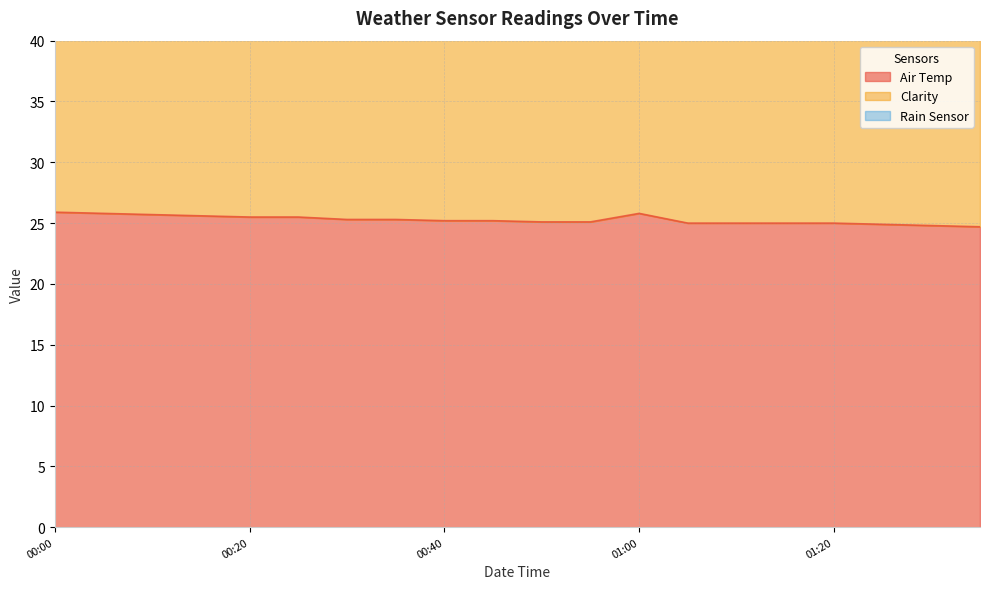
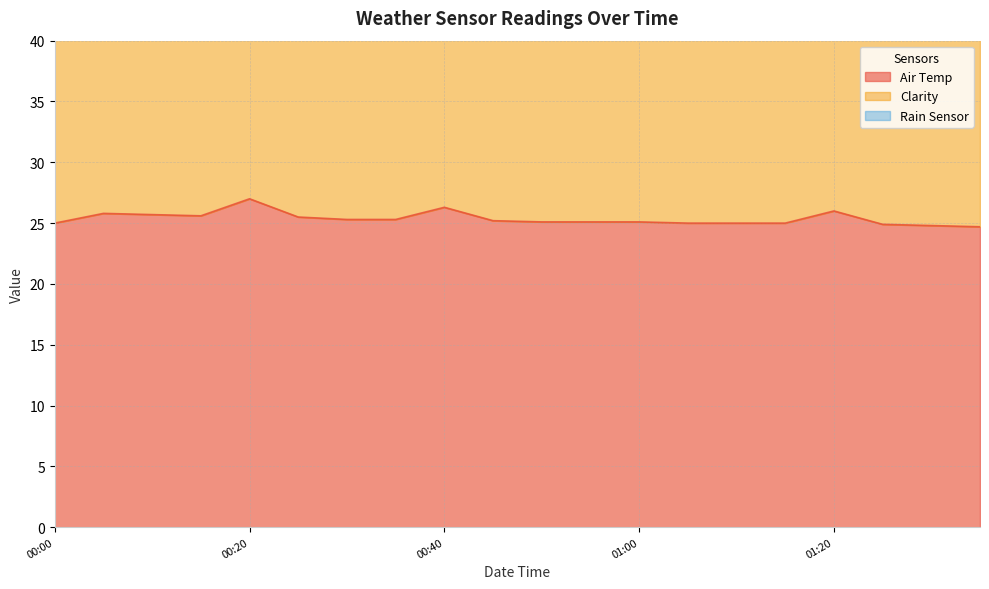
Air Temp, 00:00: 25.9 -> 25.0
Air Temp, 00:20: 25.5 -> 27.0
Air Temp, 00:40: 25.2 -> 26.3
Air Temp, 01:00: 25.8 -> 25.1
Air Temp, 01:20: 25 -> 26
